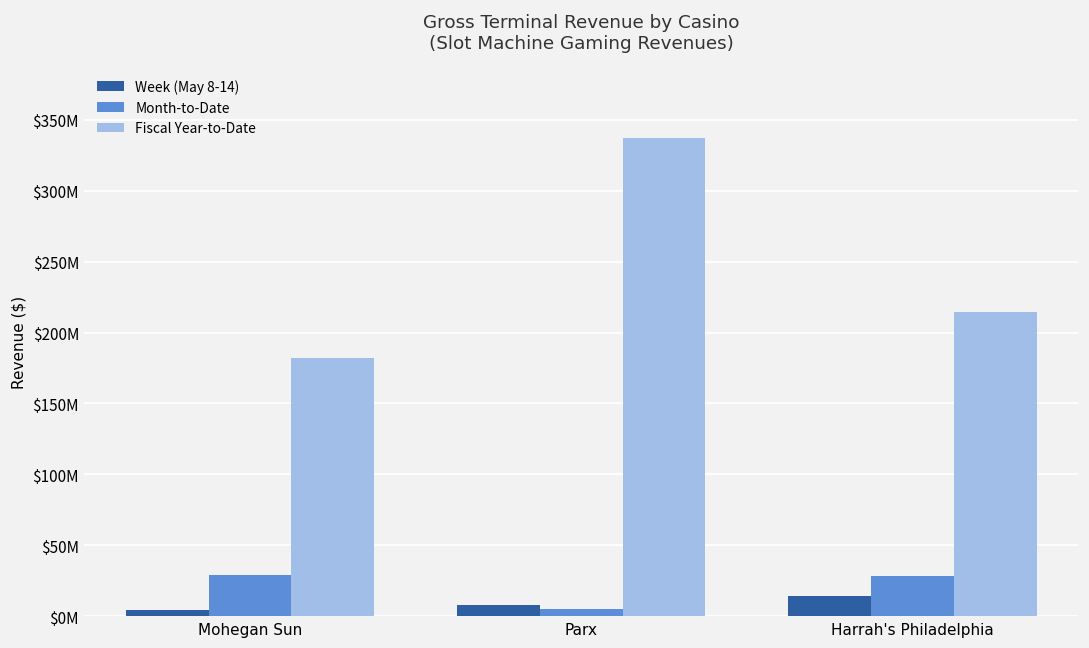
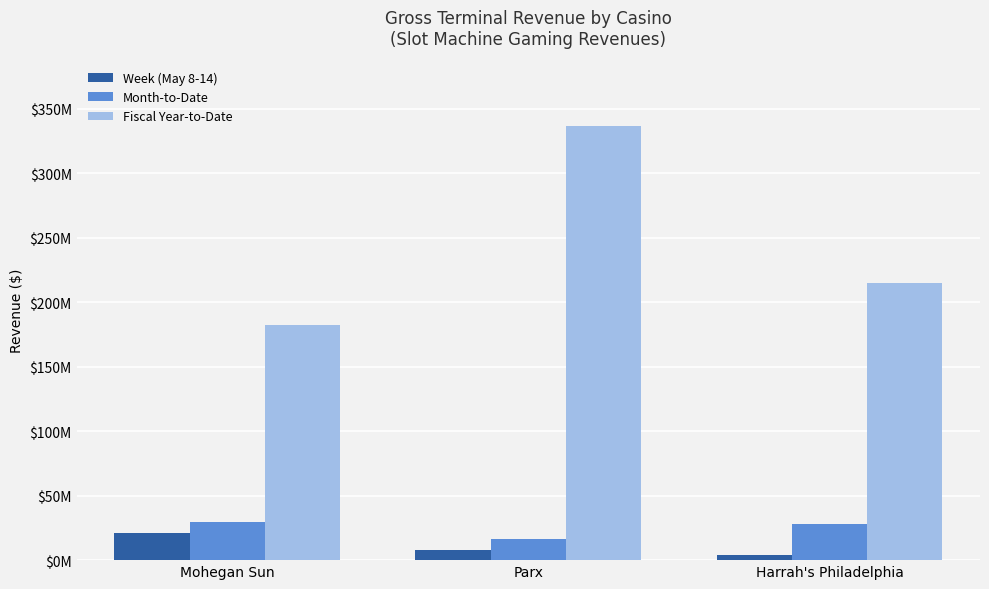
Week (May 8-14), Mohegan Sun: $4000000 -> $21000000
Month-to-Date, Parx: $5000000 -> $16000000
Week (May 8-14), Harrah's Philadelphia: $14000000 -> $4000000
